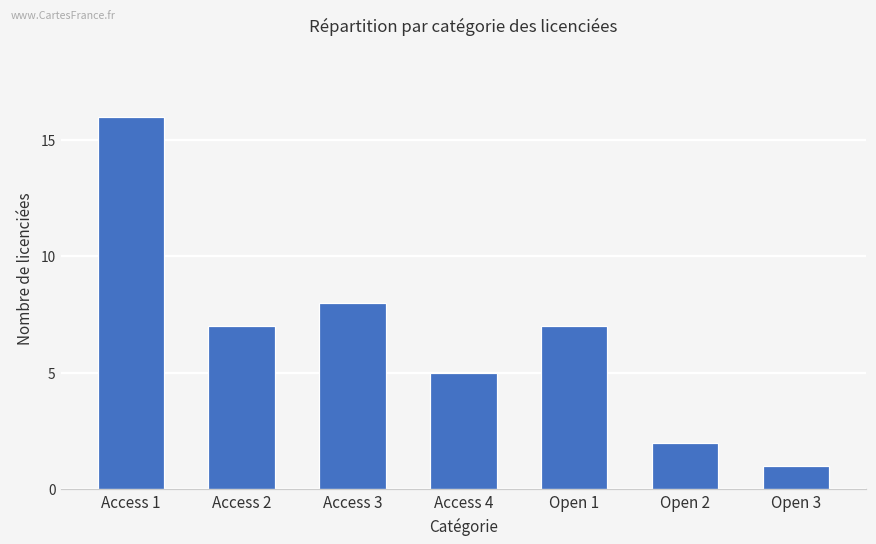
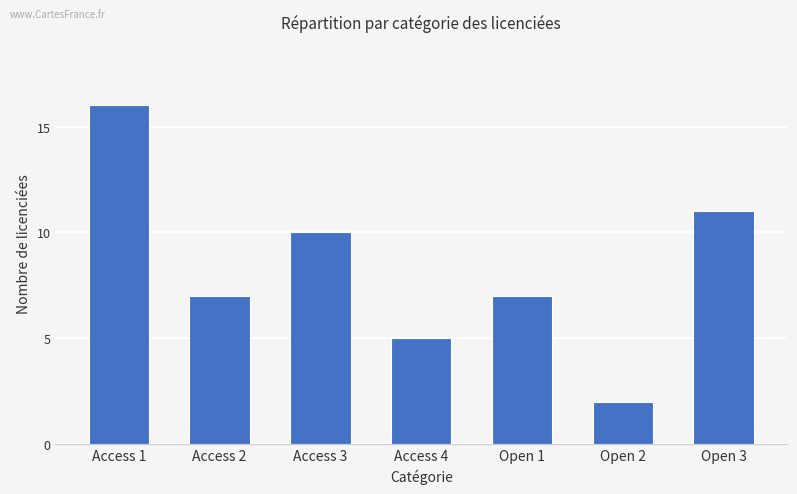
Access 3: 8 -> 10
Open 3: 1 -> 11
